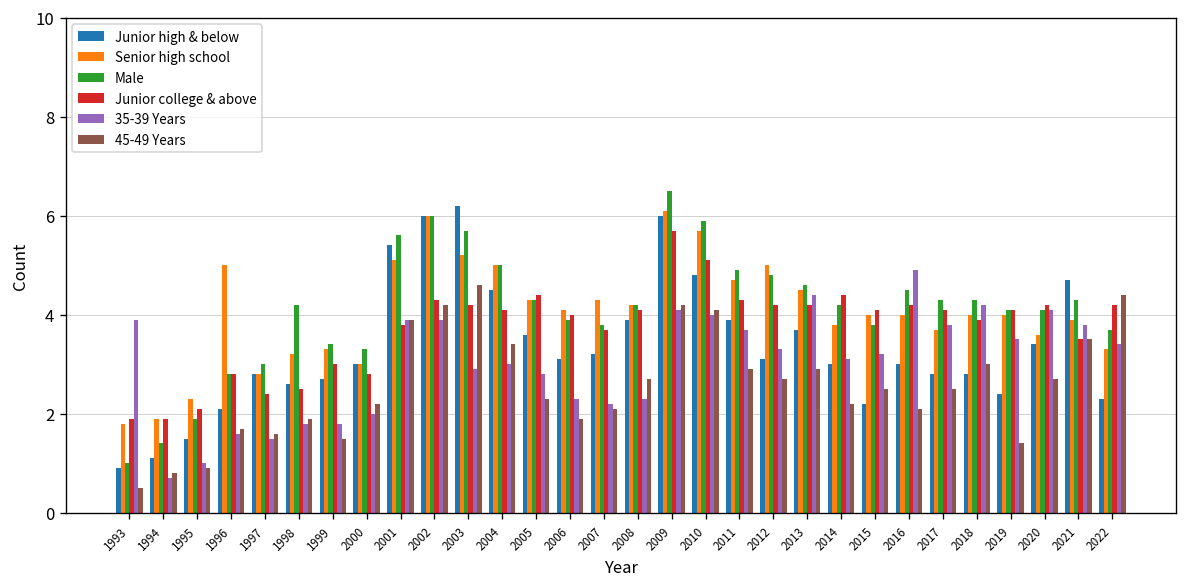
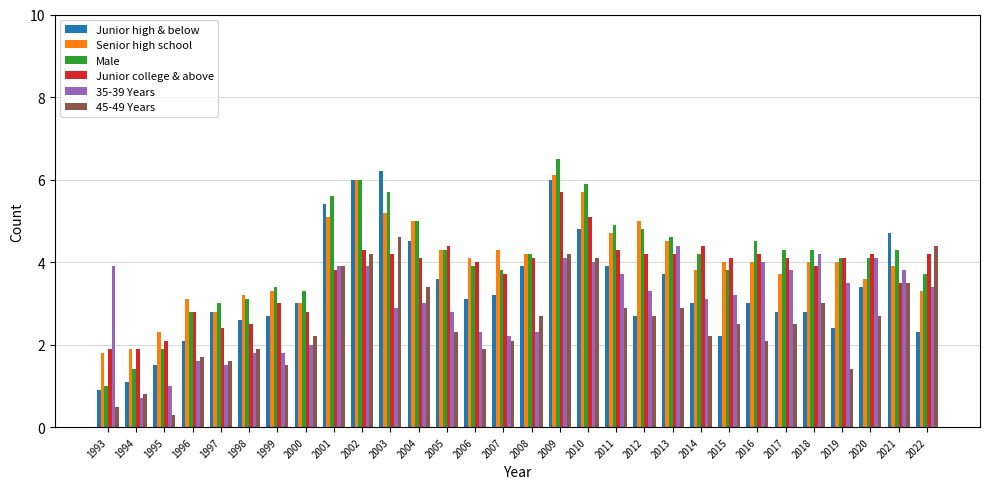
45-49 Years, 1995: 0.9 -> 0.3
Senior high school, 1996: 5.0 -> 3.1
Male, 1998: 4.2 -> 3.1
Junior high & below, 2012: 3.1 -> 2.7
35-39 Years, 2016: 4.9 -> 4.0
